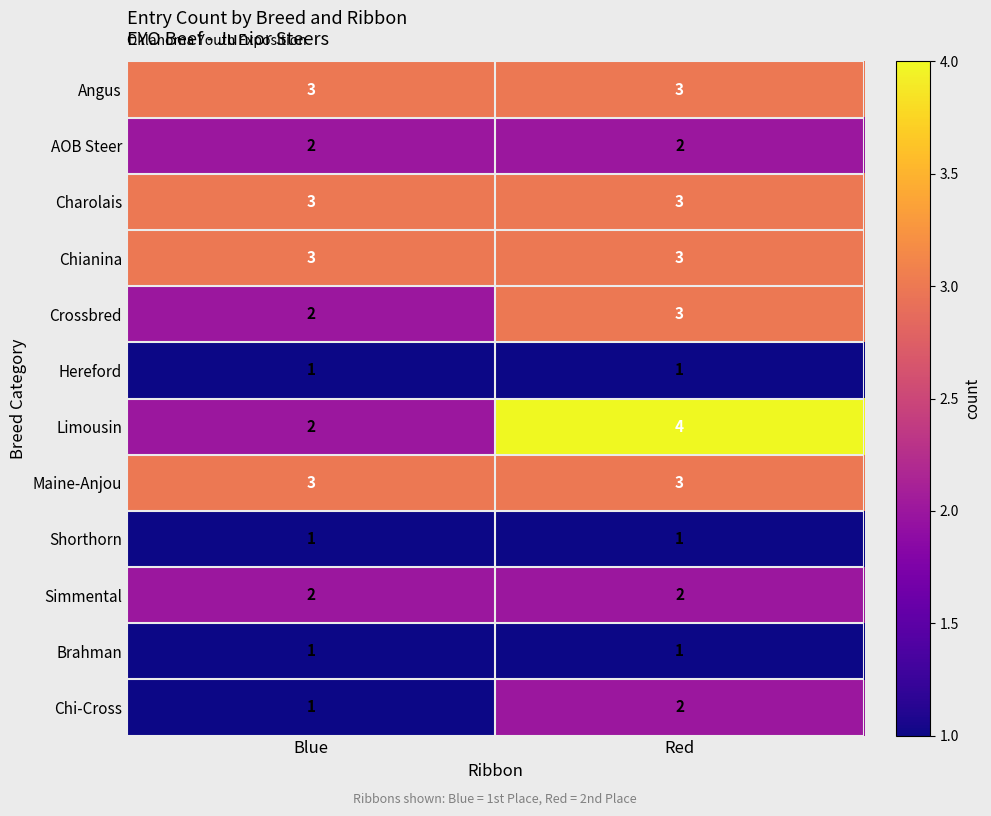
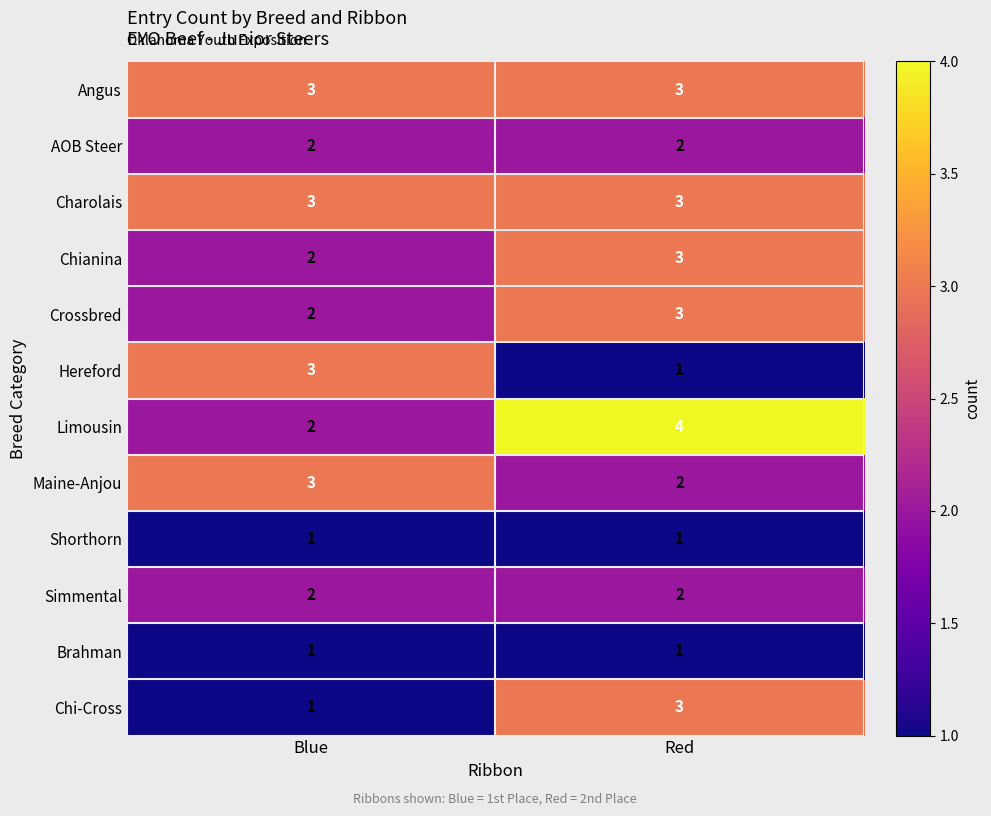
Chianina, Blue: 3 -> 2
Hereford, Blue: 1 -> 3
Maine-Anjou, Red: 3 -> 2
Chi-Cross, Red: 2 -> 3
